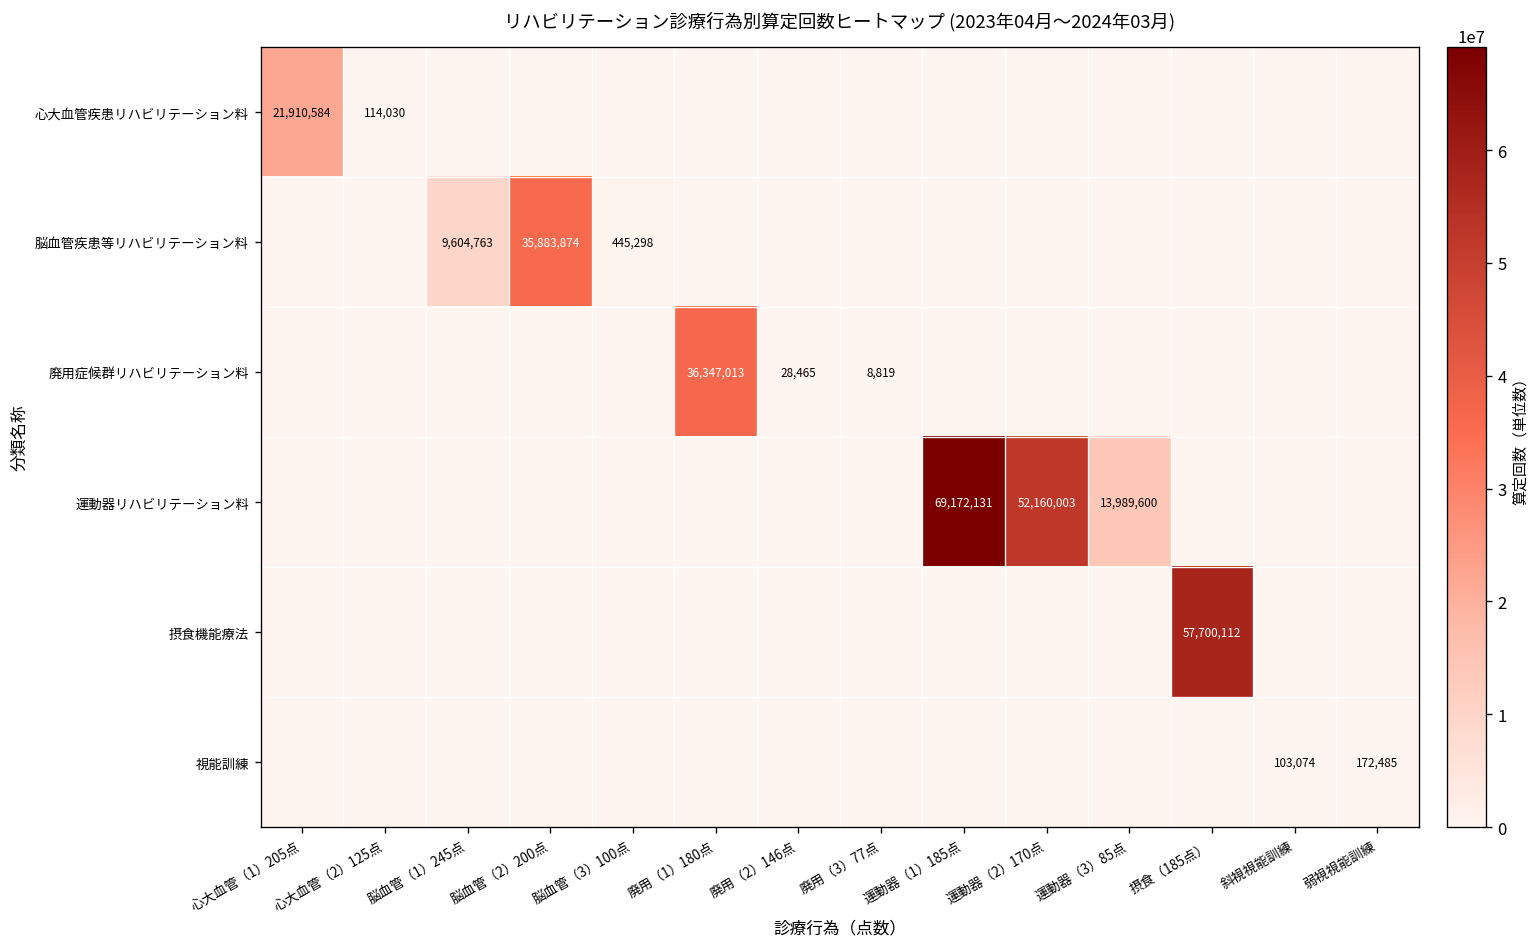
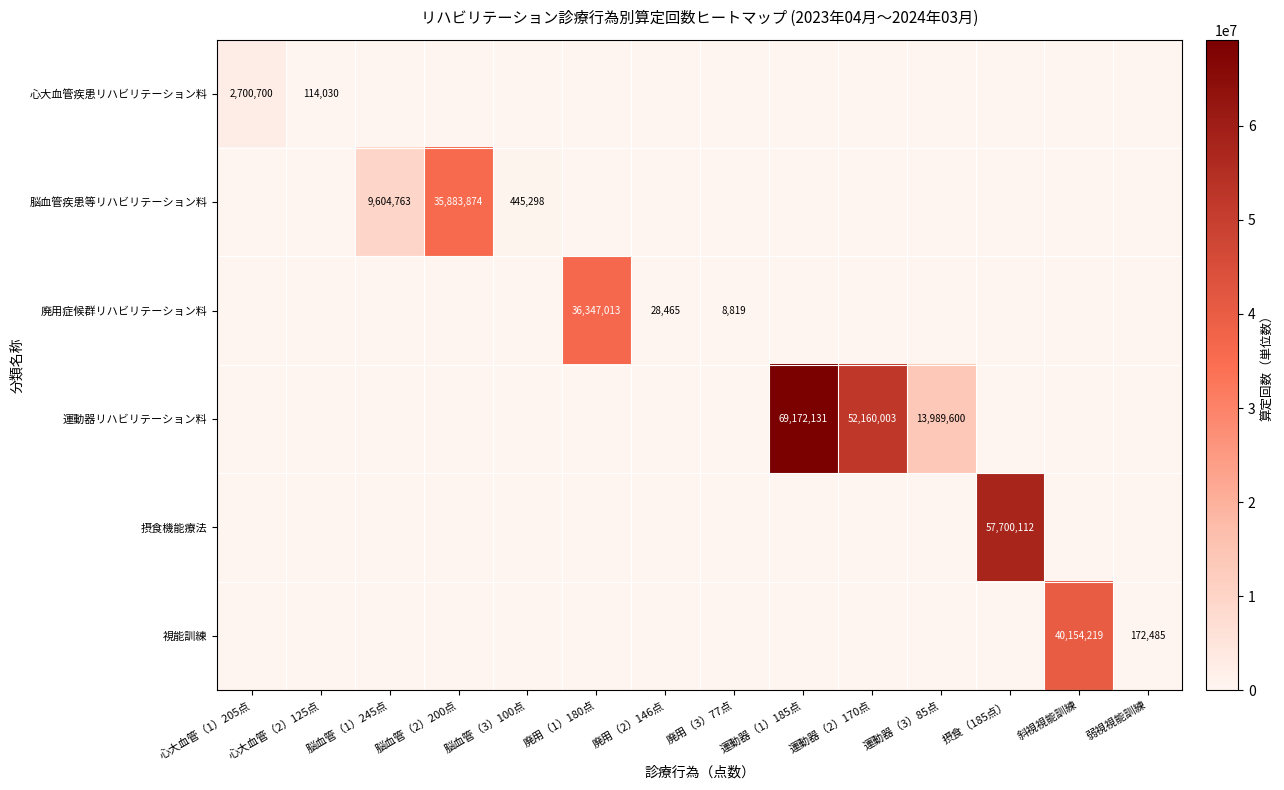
心大血管疾患リハビリテーション料, 心大血管（1）205点: 21,910,584 -> 2,700,700
視能訓練, 斜視視能訓練: 103,074 -> 40,154,219
